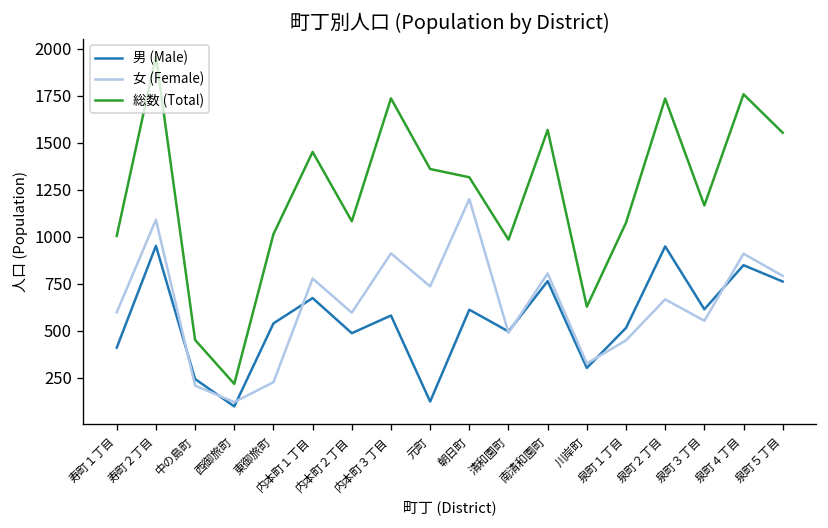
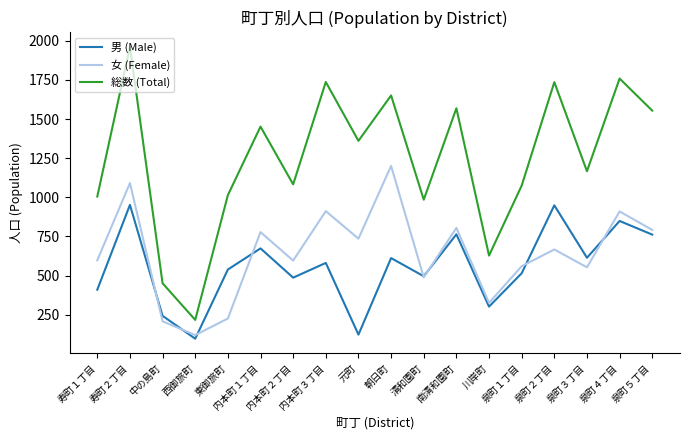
総数 (Total), 朝日町: 1320 -> 1650
女 (Female), 泉町１丁目: 450 -> 560
